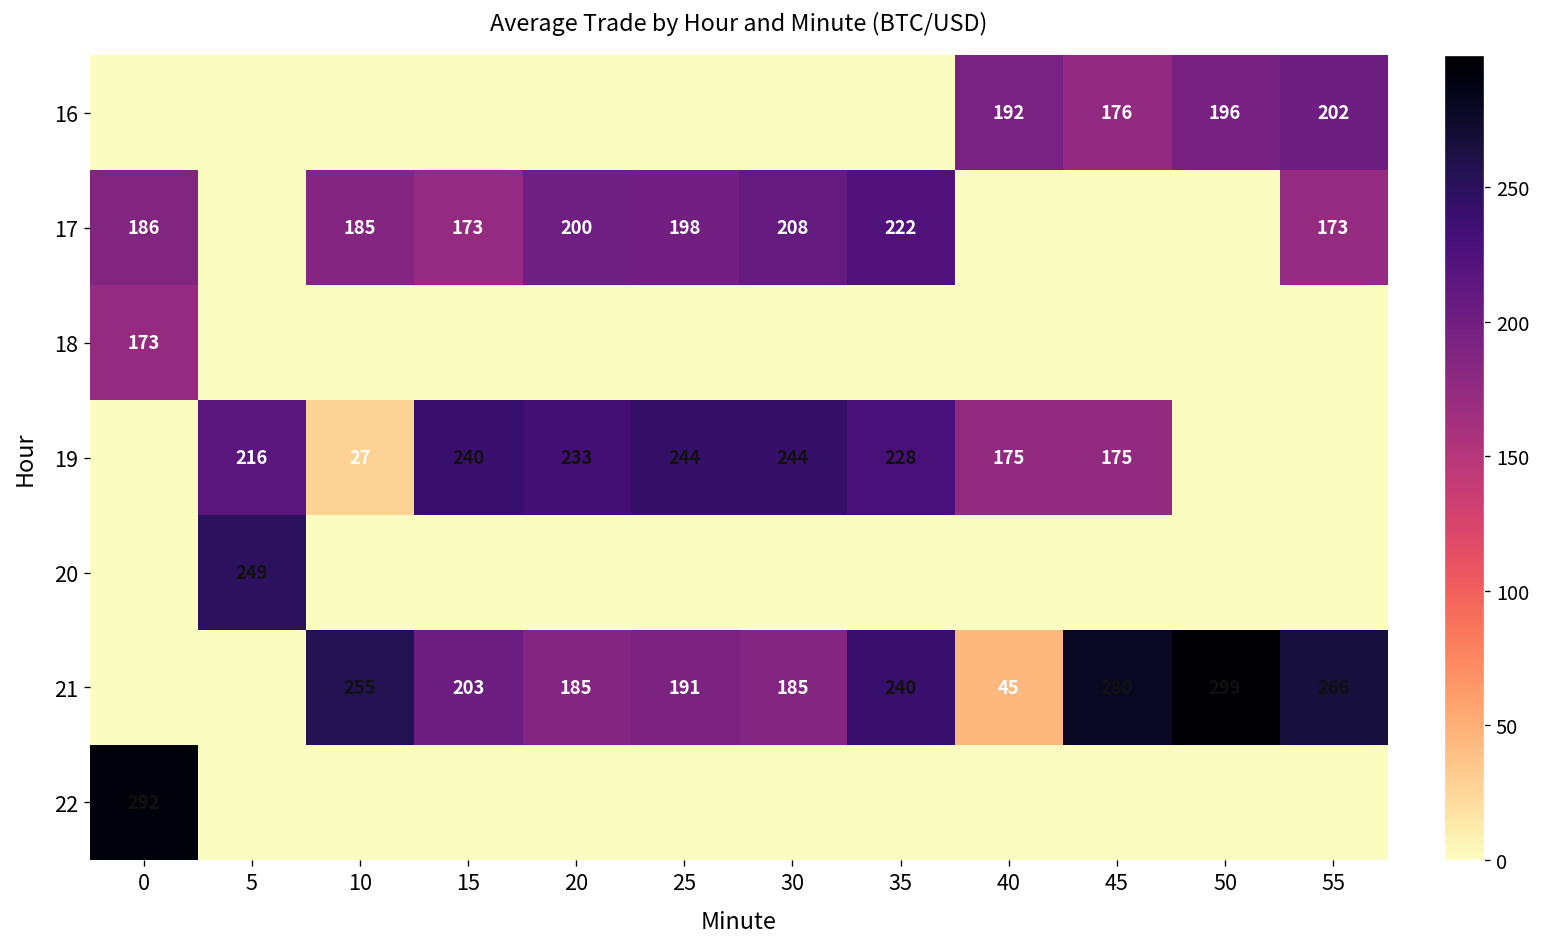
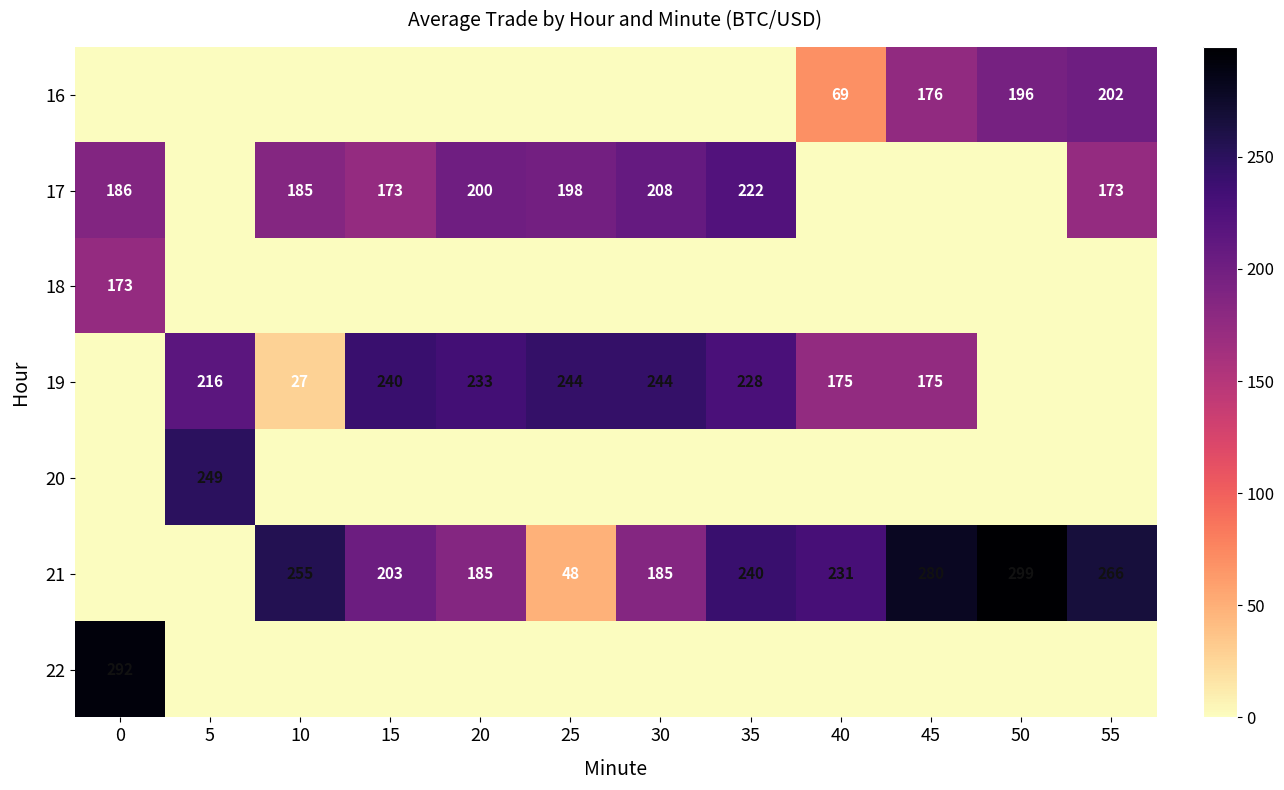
16, 40: 192 -> 69
21, 25: 191 -> 48
21, 40: 45 -> 231
